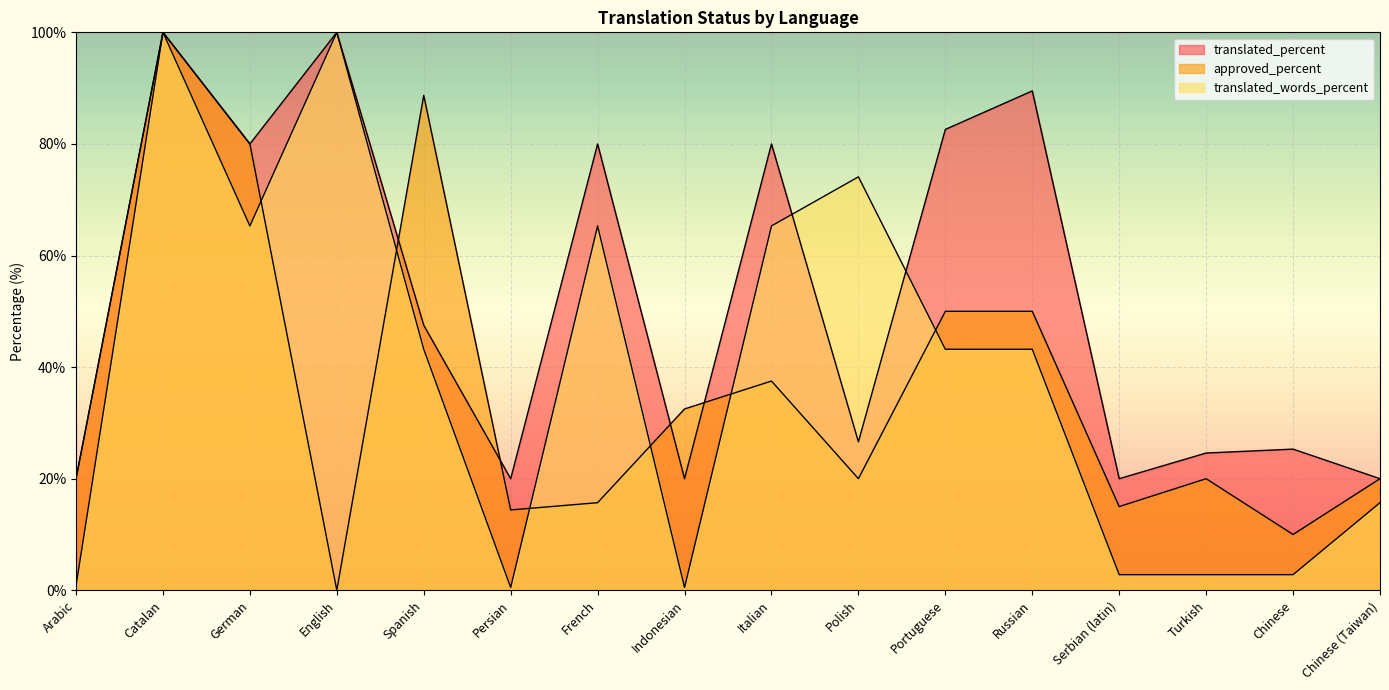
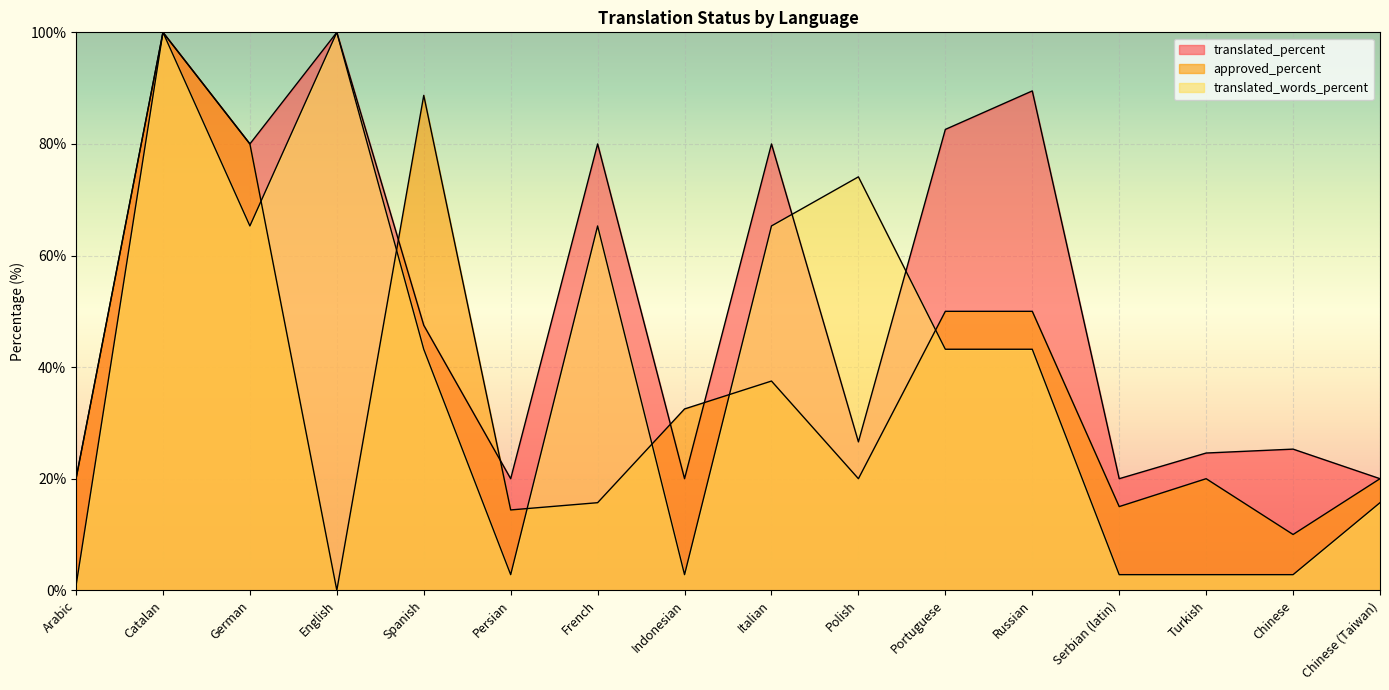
translated_words_percent, Persian: 1% -> 3%
translated_words_percent, Indonesian: 1% -> 3%
